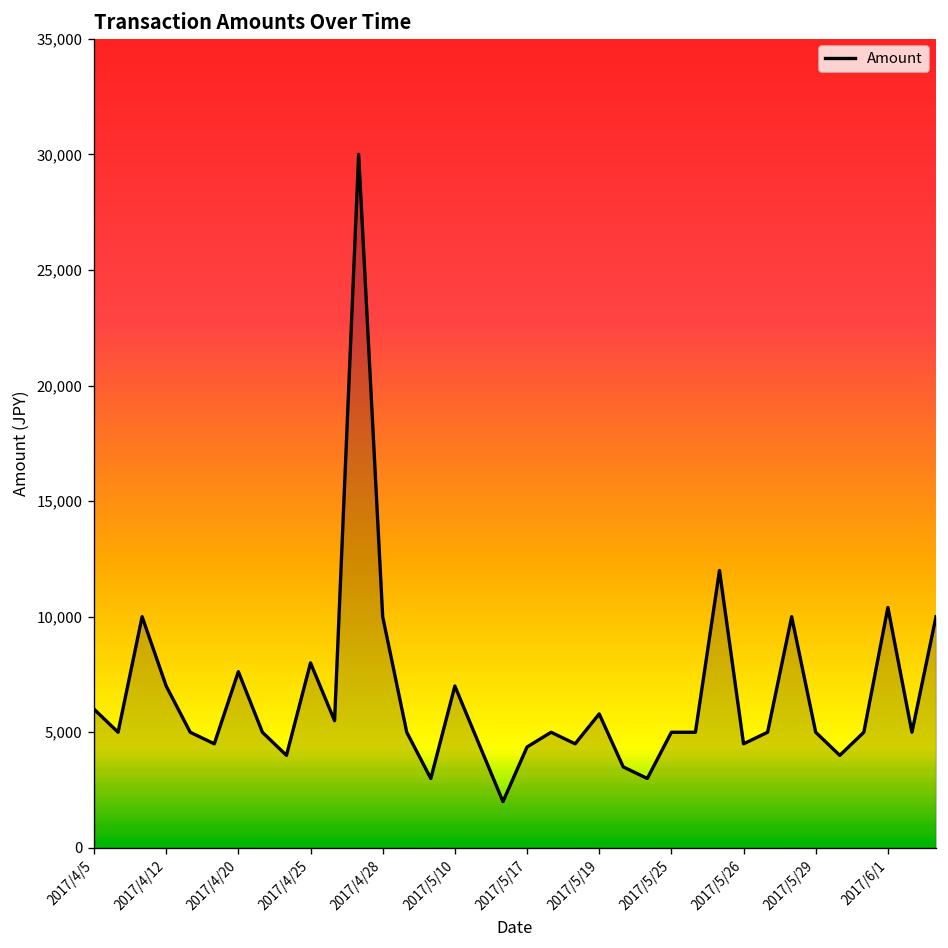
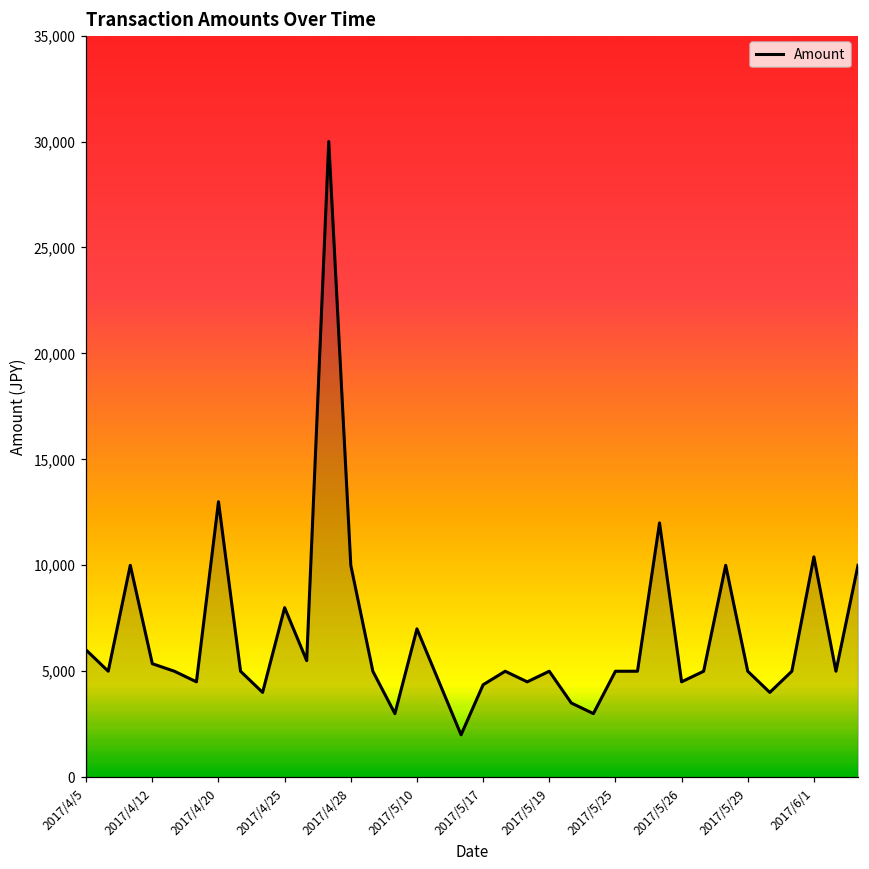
2017/4/12: 7,000 -> 5,400
2017/4/20: 7,600 -> 13,000
2017/5/19: 5,800 -> 5,000
